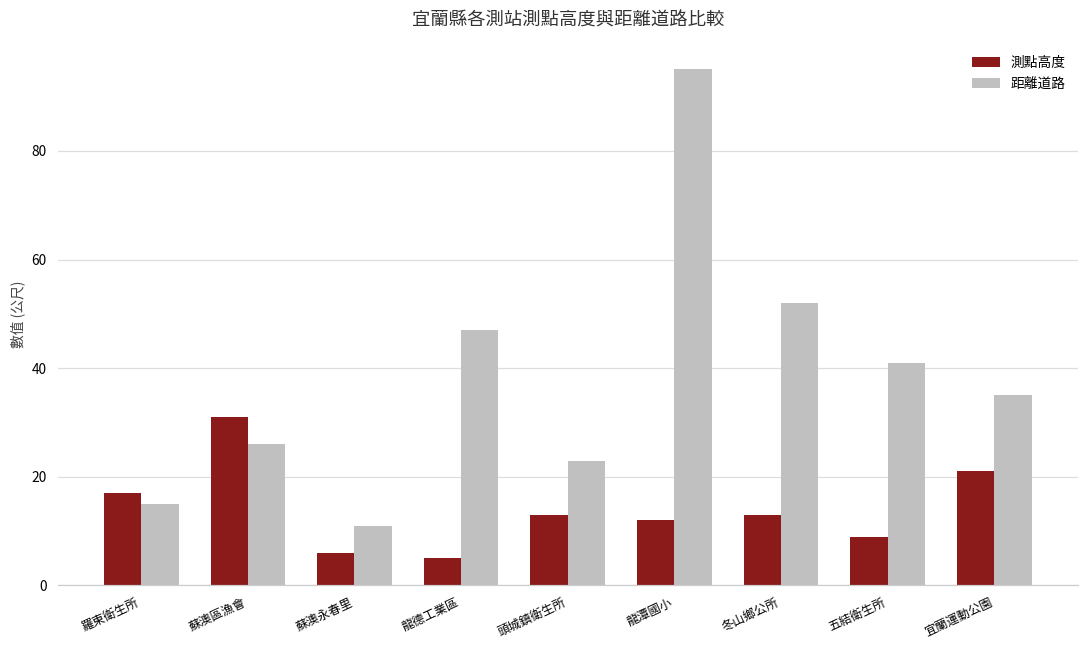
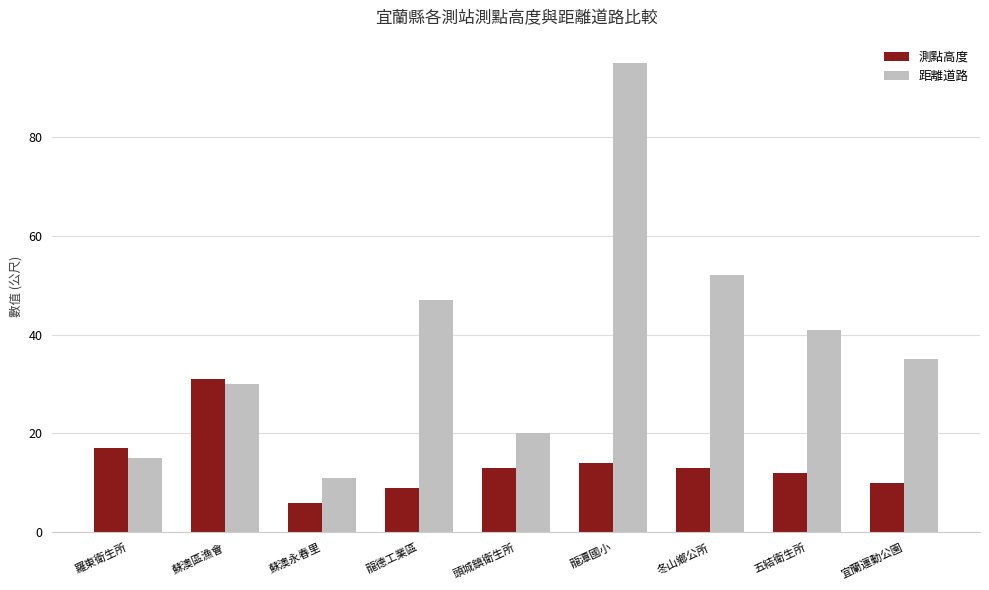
距離道路, 蘇澳區漁會: 26 -> 30
測點高度, 龍德工業區: 5 -> 9
距離道路, 頭城鎮衛生所: 23 -> 20
測點高度, 龍潭國小: 12 -> 14
測點高度, 五結衛生所: 9 -> 12
測點高度, 宜蘭運動公園: 21 -> 10
